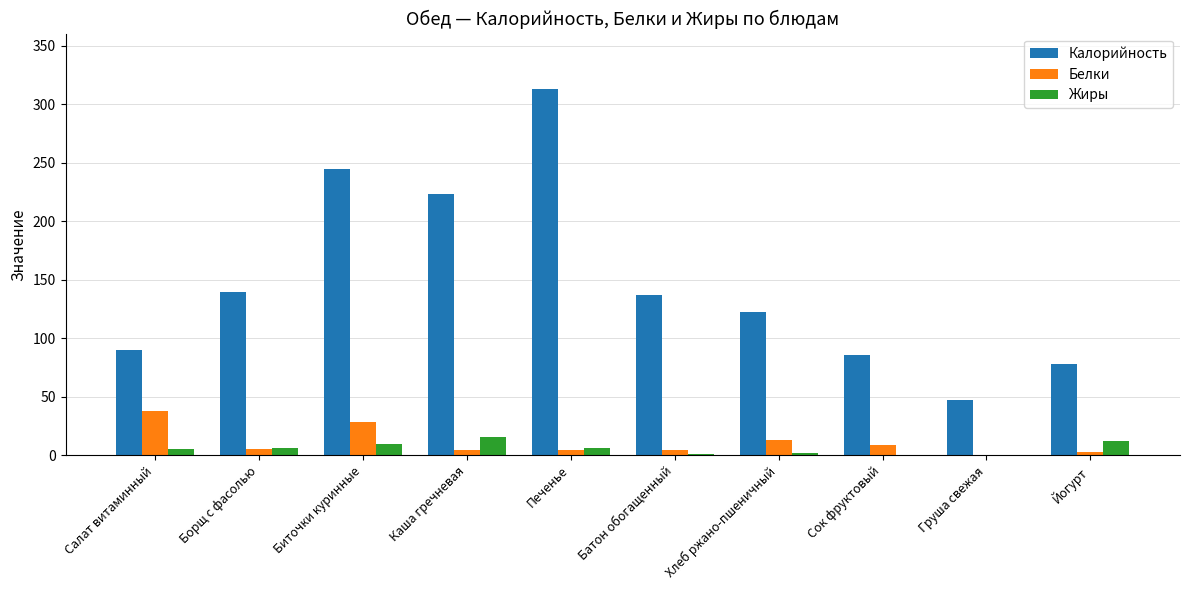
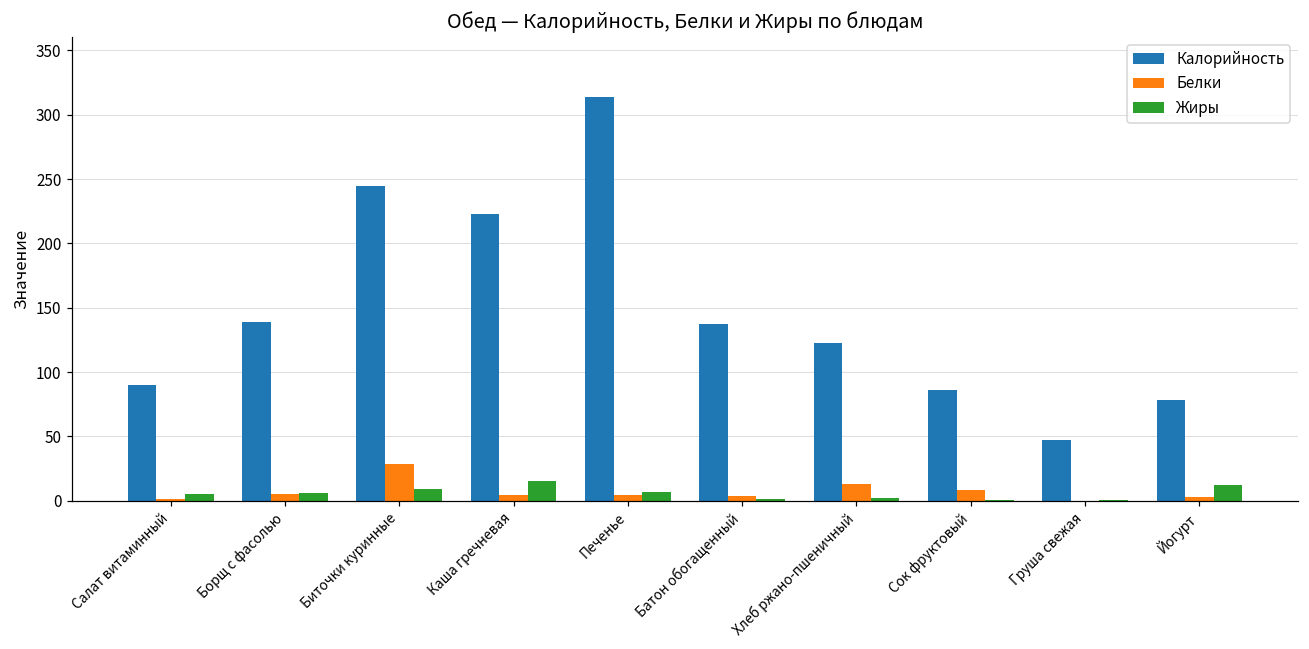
Белки, Салат витаминный: 38 -> 1
